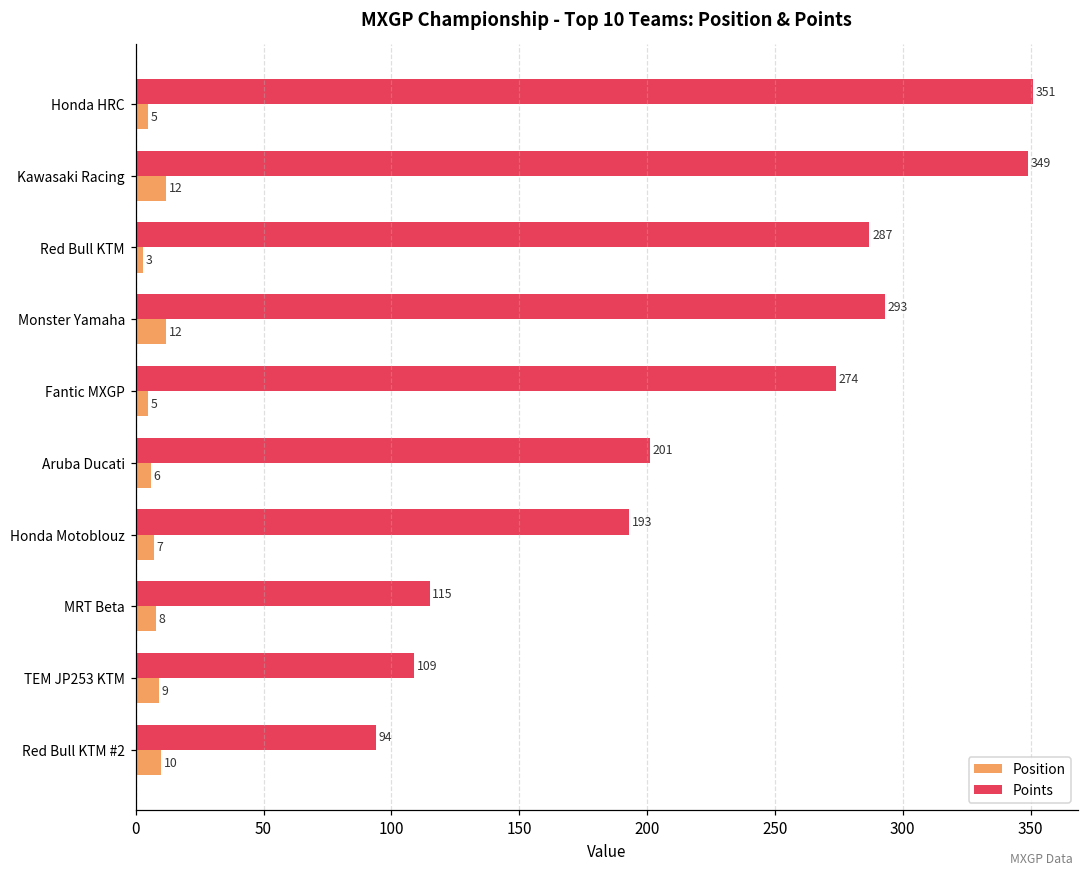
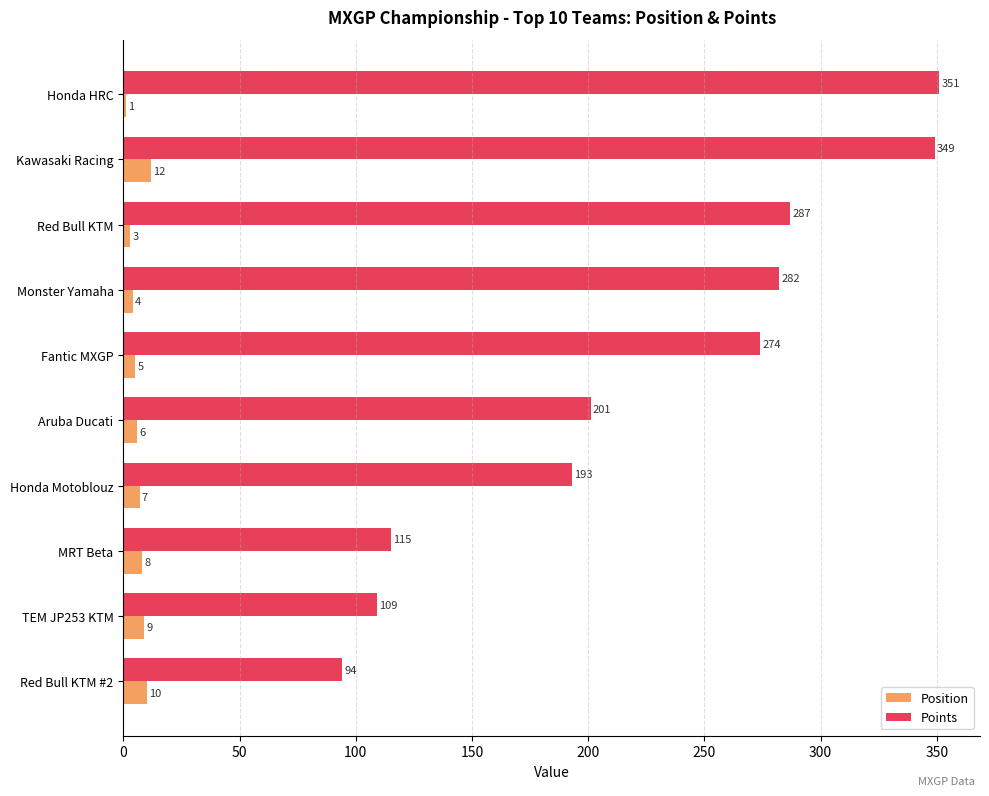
Position, Honda HRC: 5 -> 1
Points, Monster Yamaha: 293 -> 282
Position, Monster Yamaha: 12 -> 4
